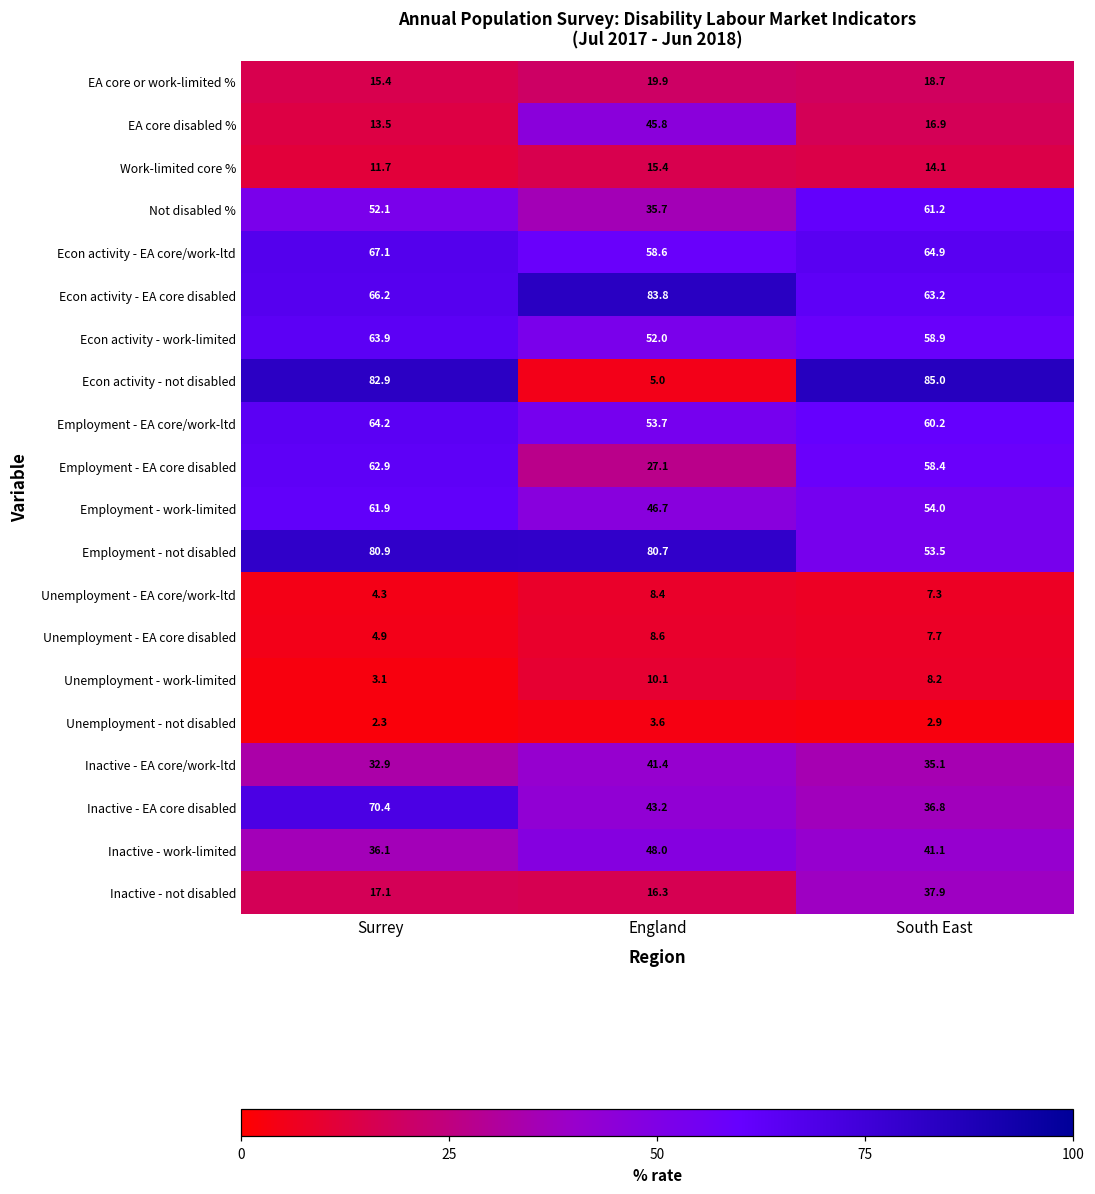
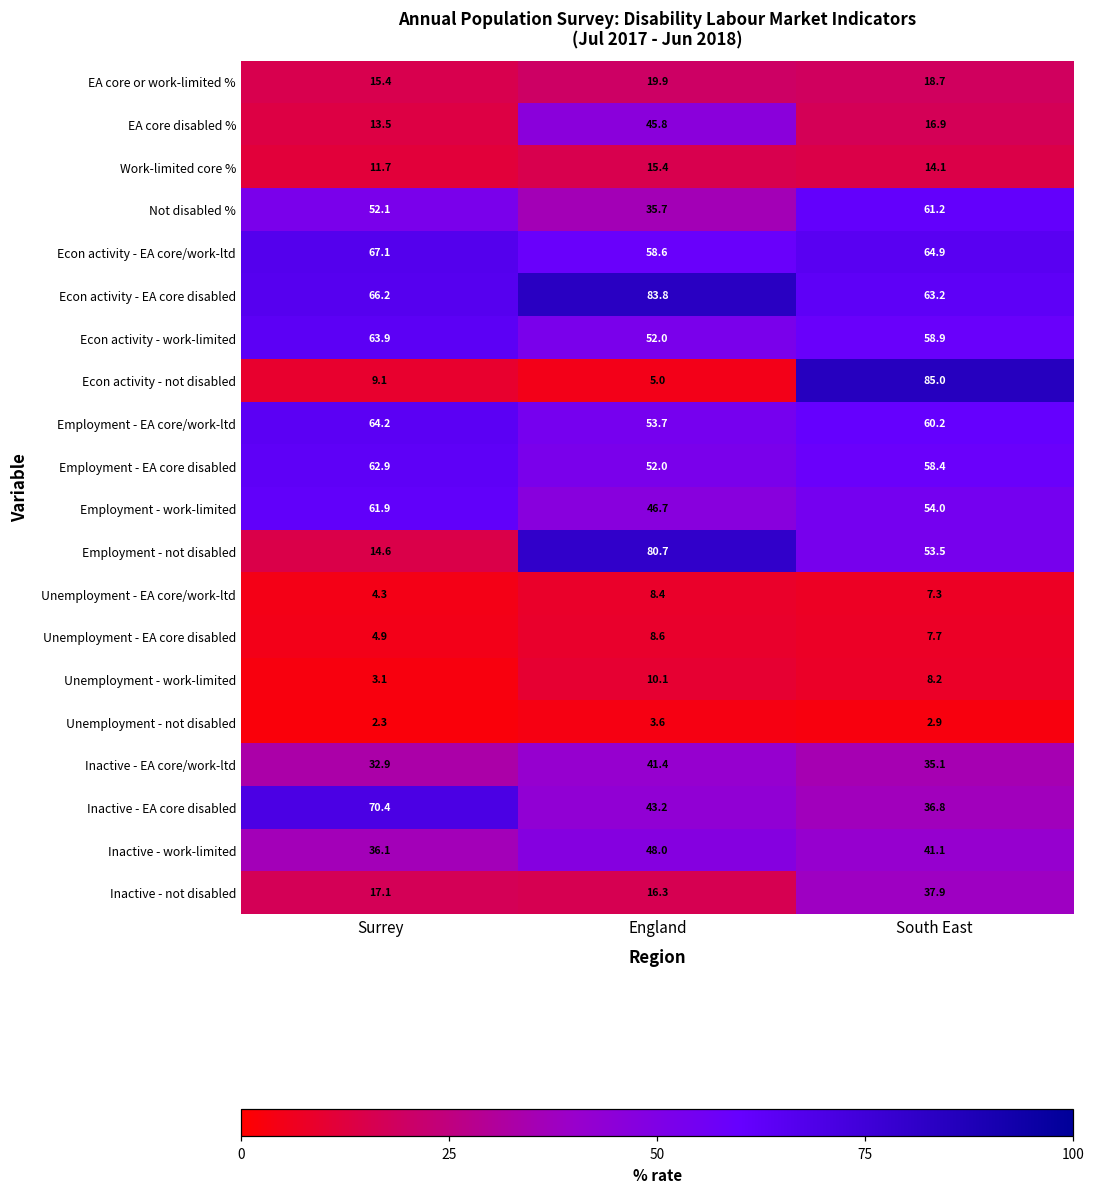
Econ activity - not disabled, Surrey: 82.9 -> 9.1
Employment - EA core disabled, England: 27.1 -> 52.0
Employment - not disabled, Surrey: 80.9 -> 14.6
